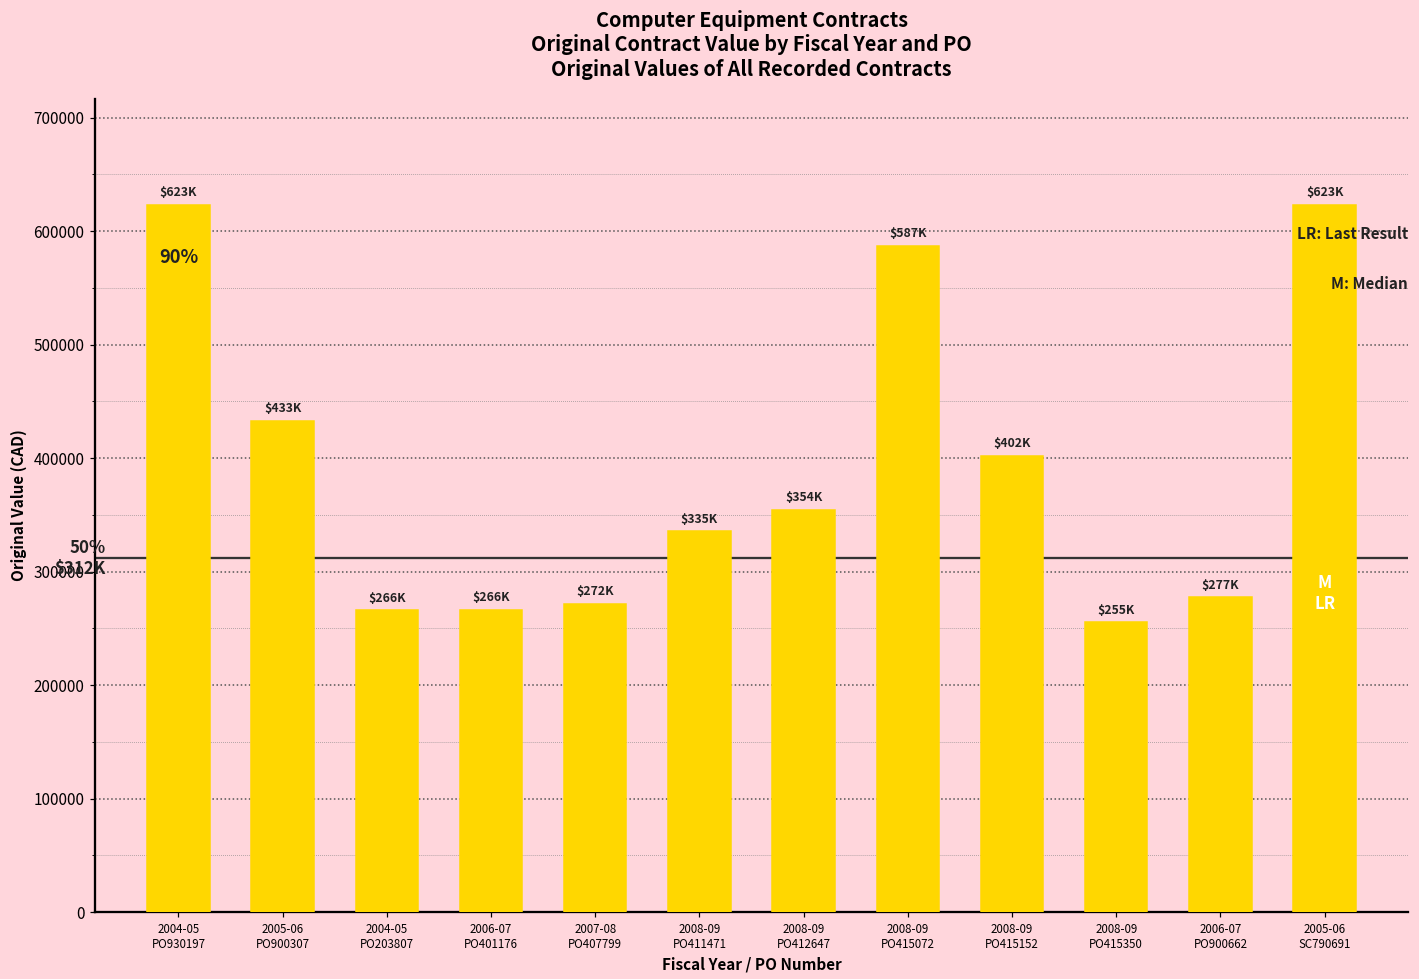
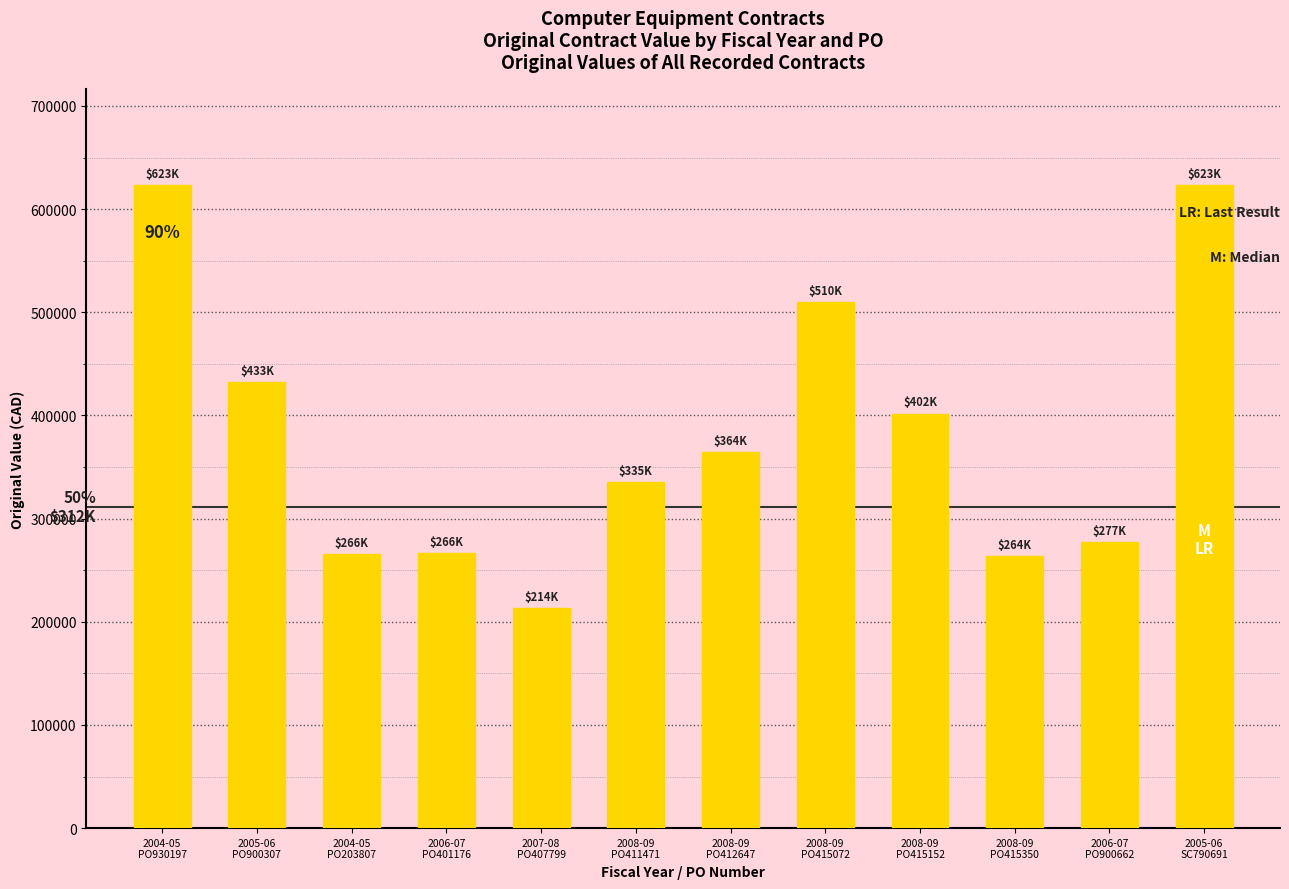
2007-08 PO407799: $272K -> $214K
2008-09 PO412647: $354K -> $364K
2008-09 PO415072: $587K -> $510K
2008-09 PO415350: $255K -> $264K
